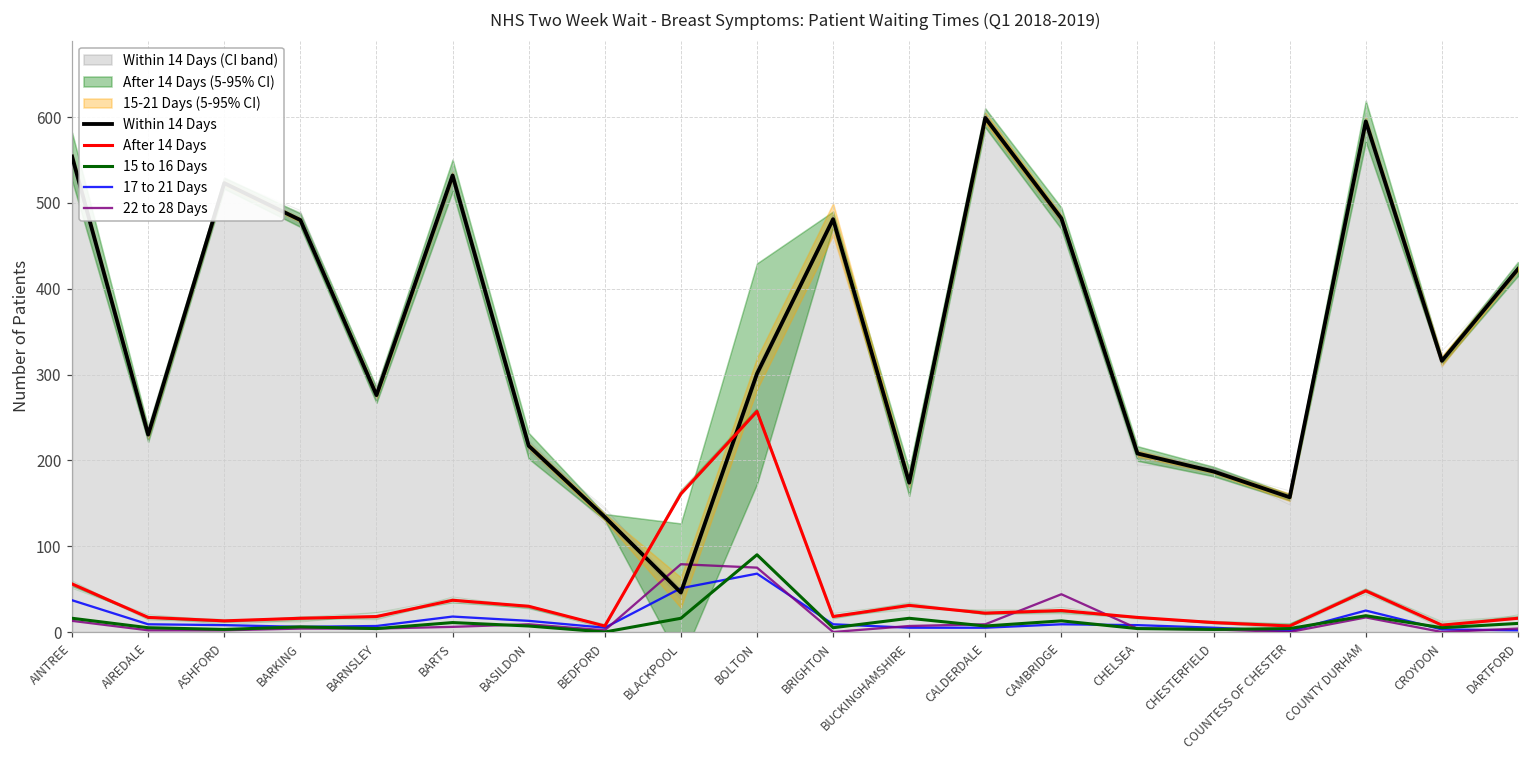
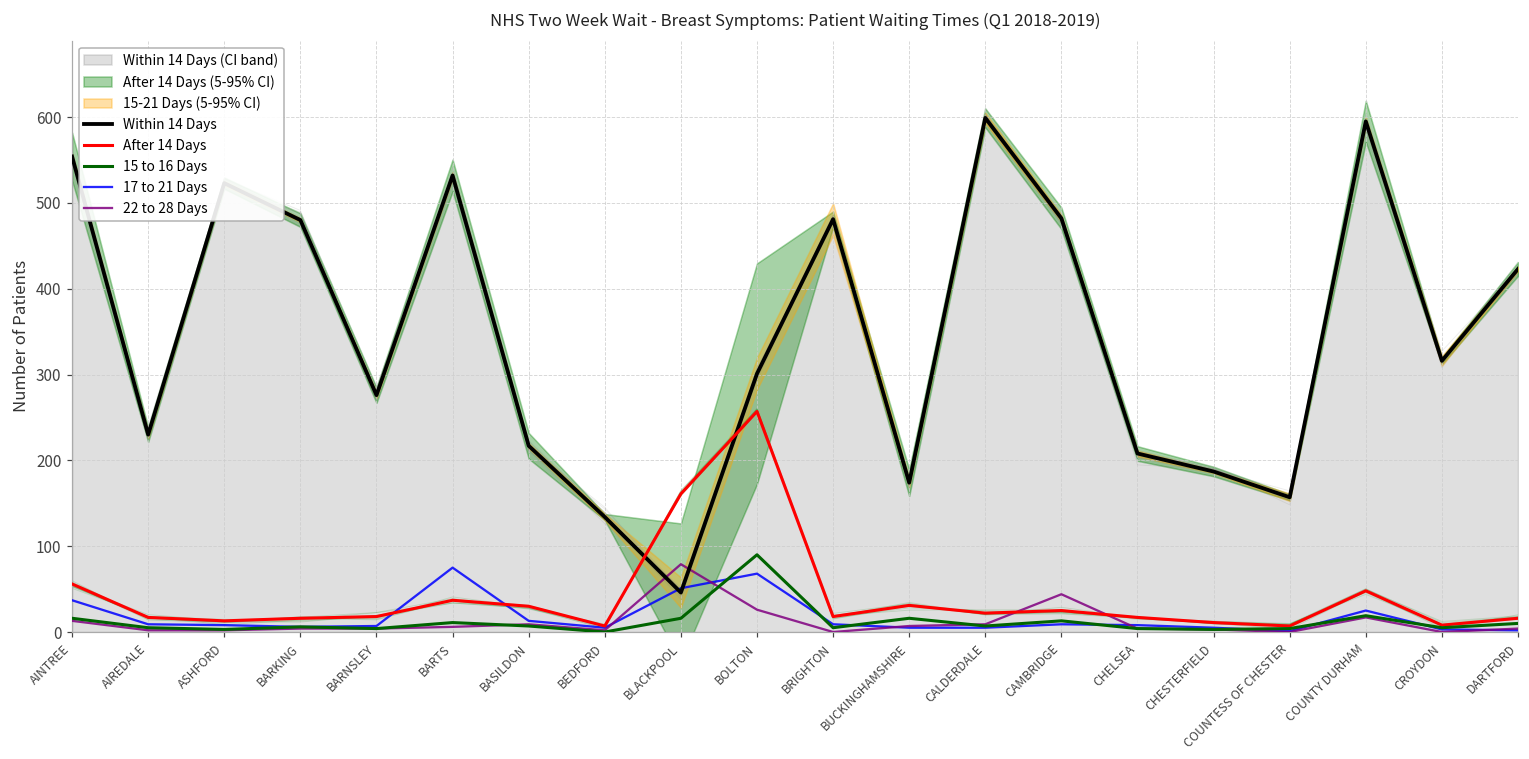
17 to 21 Days, BARTS: 20 -> 80
22 to 28 Days, BOLTON: 80 -> 30
